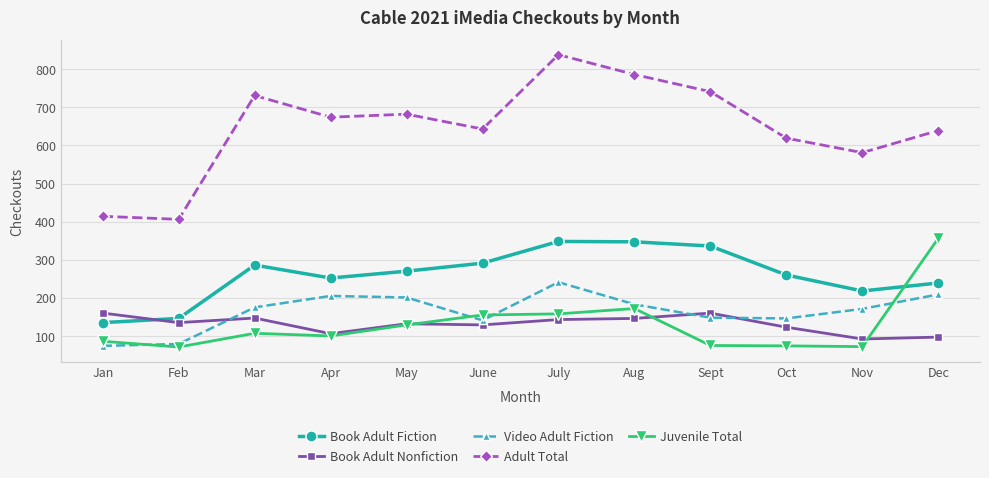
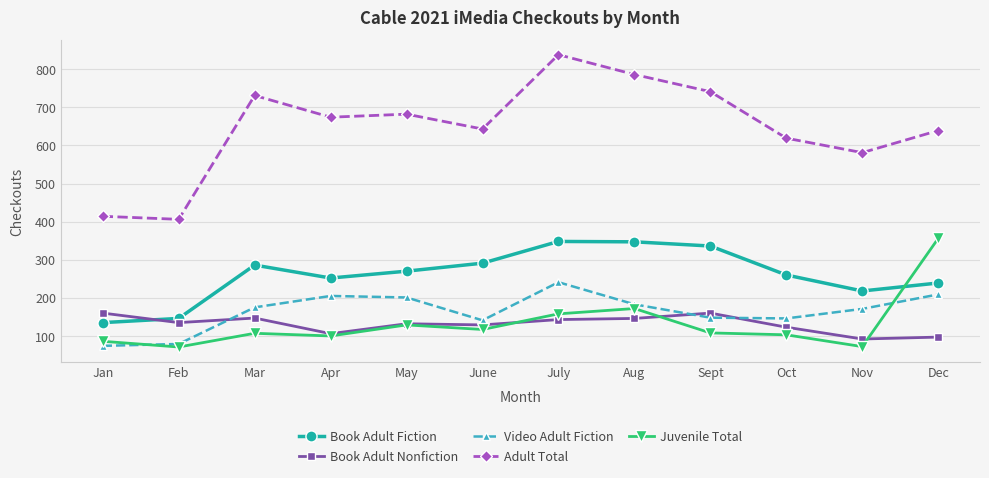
Juvenile Total, June: 160 -> 120
Juvenile Total, Sept: 80 -> 110
Juvenile Total, Oct: 70 -> 100
